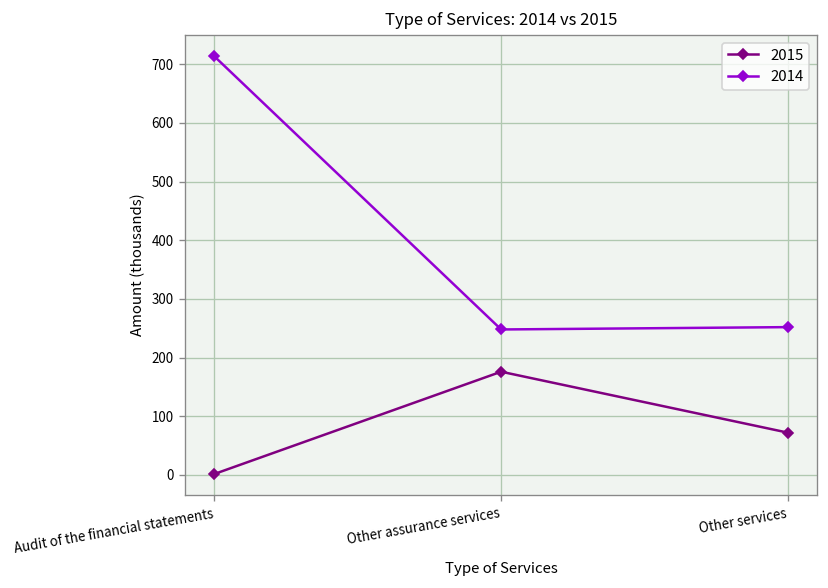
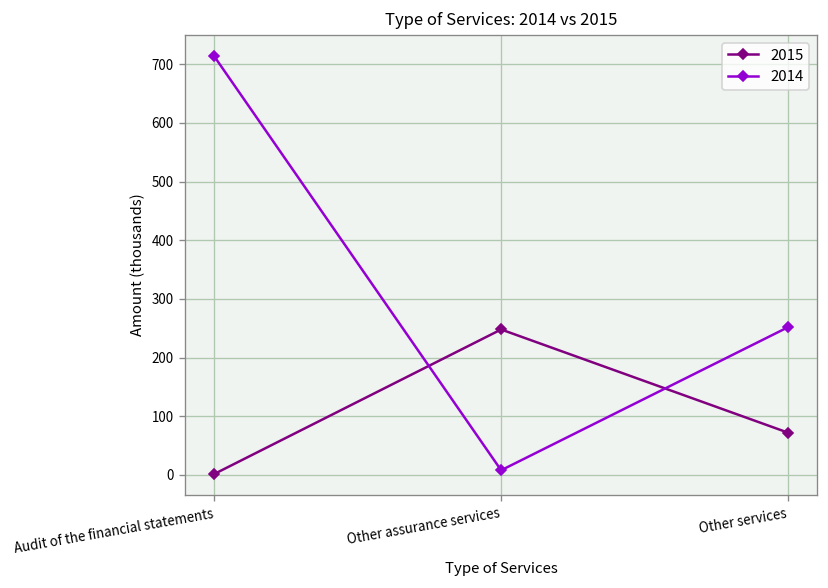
2015, Other assurance services: 180 -> 250
2014, Other assurance services: 250 -> 10
